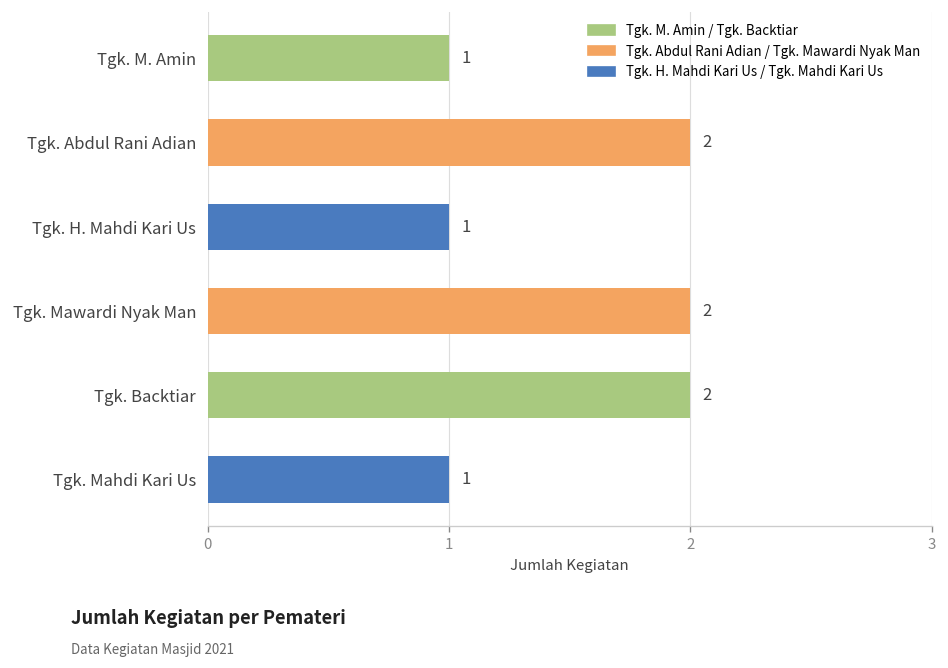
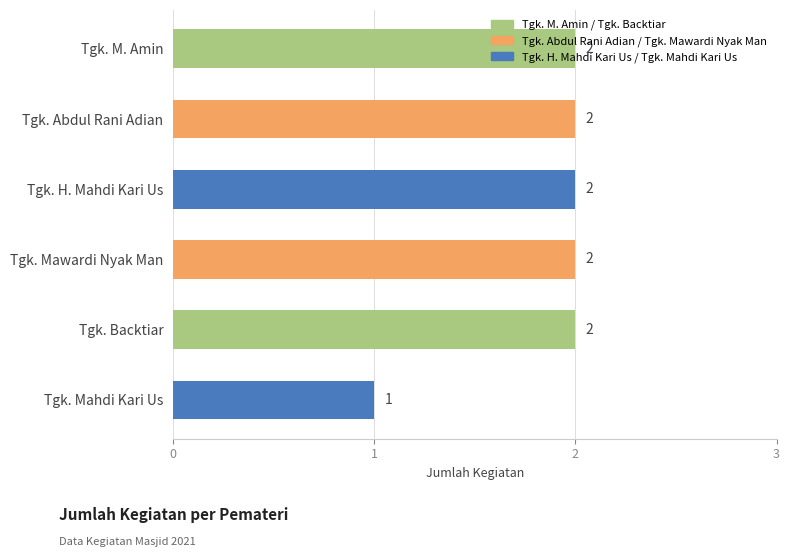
Tgk. M. Amin: 1 -> 2
Tgk. H. Mahdi Kari Us: 1 -> 2
